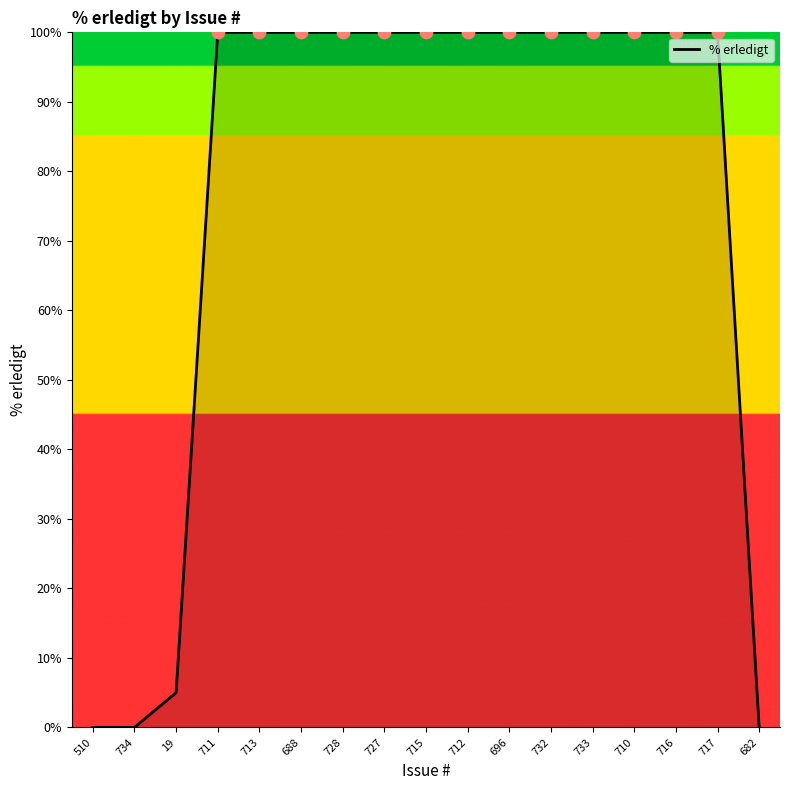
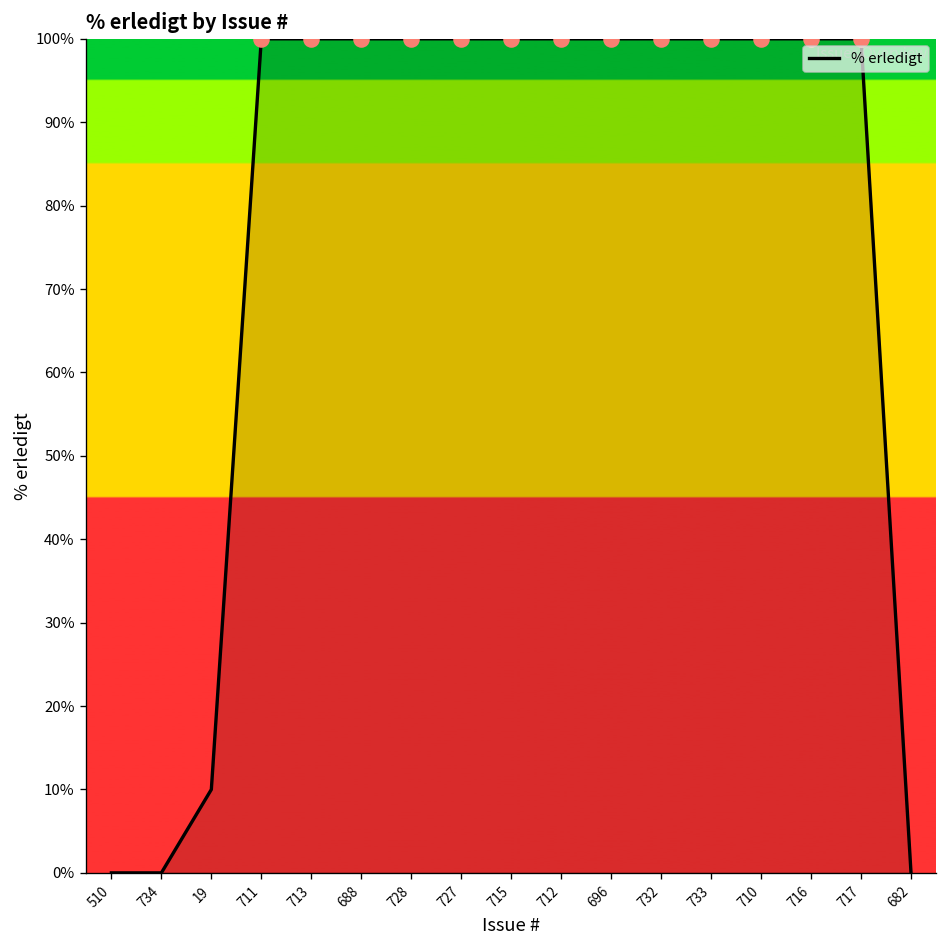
% erledigt, 19: 5% -> 10%
